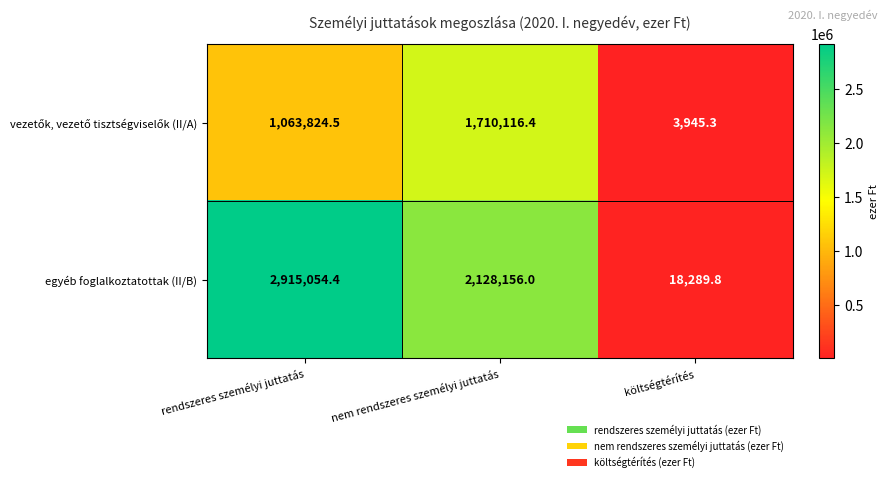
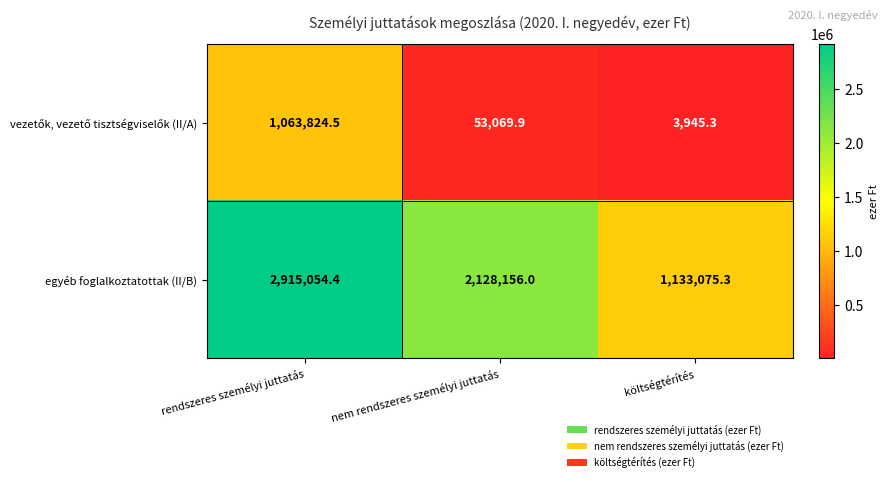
vezetők, vezető tisztségviselők (II/A), nem rendszeres személyi juttatás: 1,710,116.4 -> 53,069.9
egyéb foglalkoztatottak (II/B), költségtérítés: 18,289.8 -> 1,133,075.3
